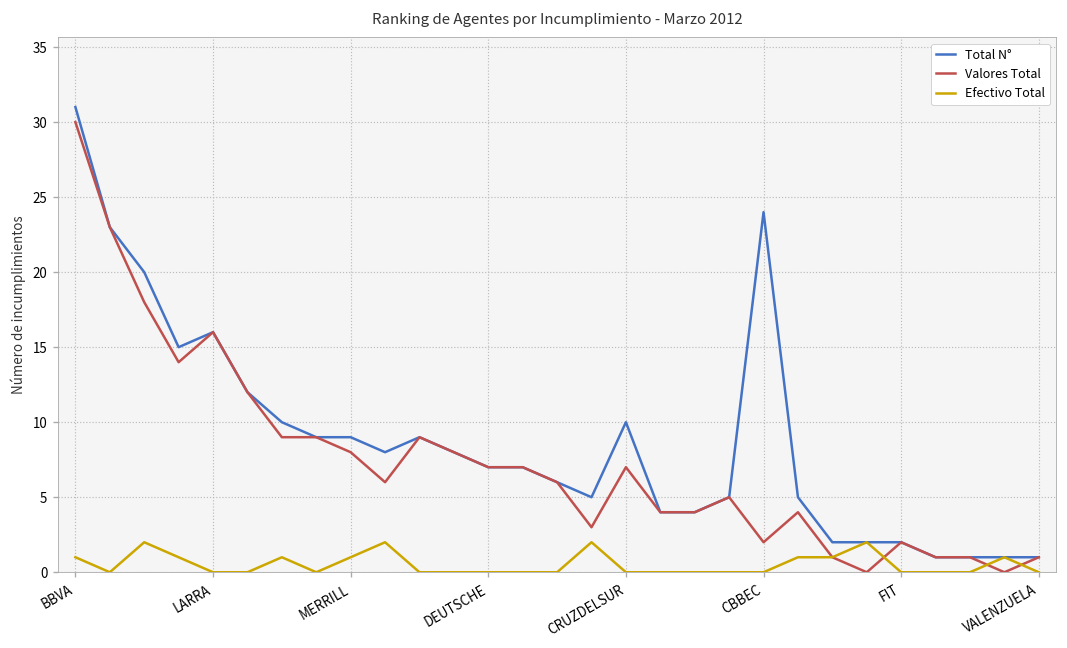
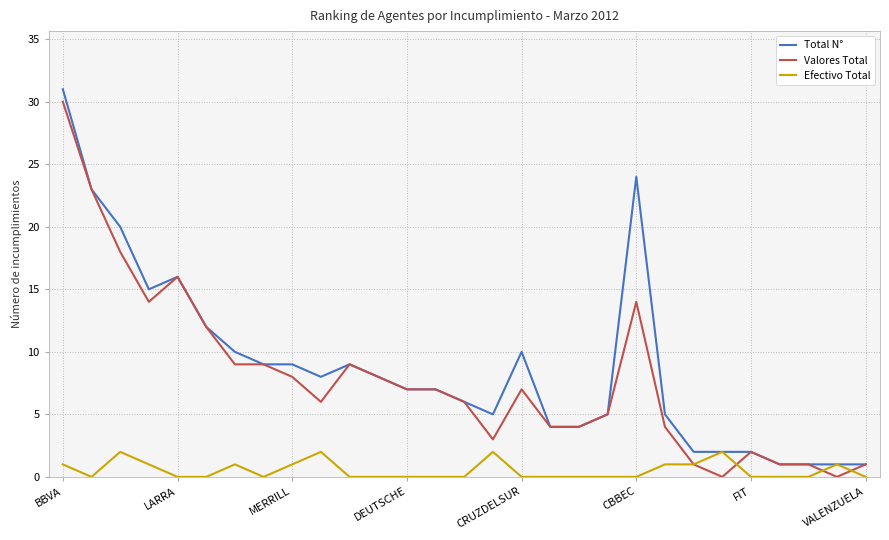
Valores Total, CBBEC: 2 -> 14
